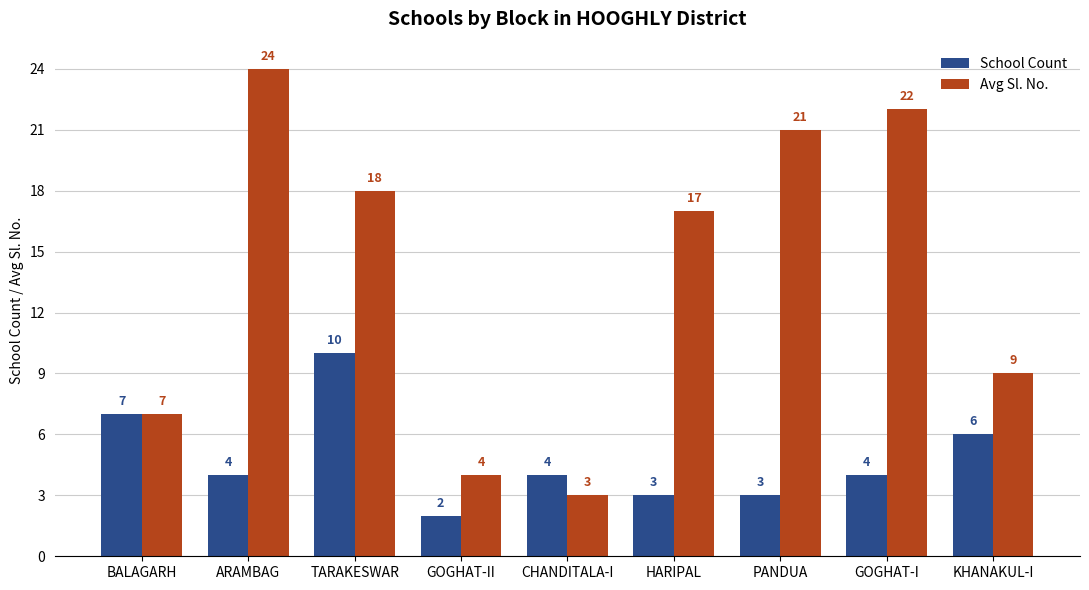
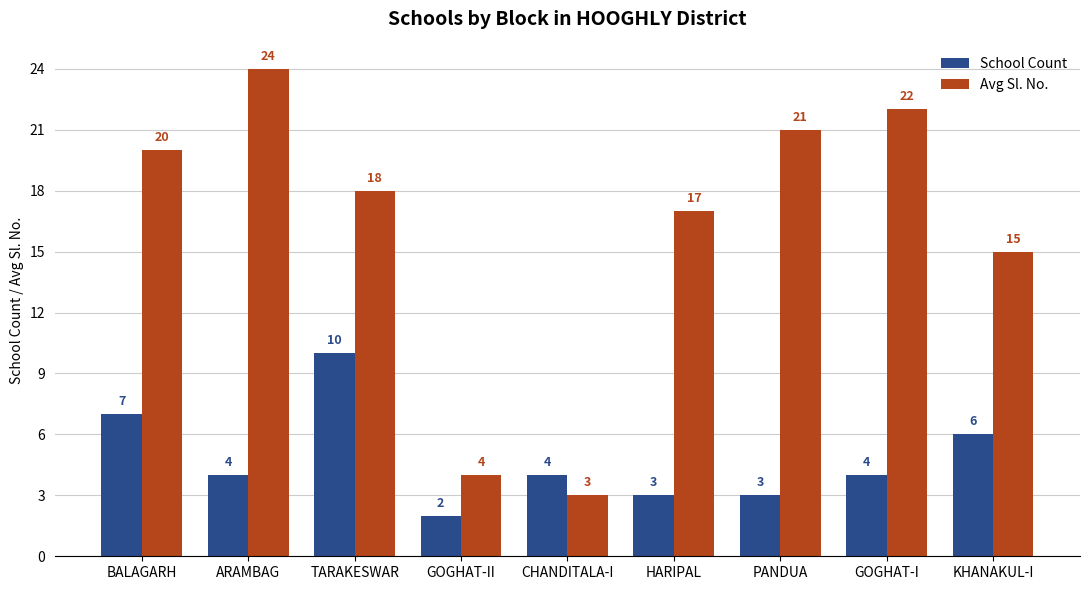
Avg Sl. No., BALAGARH: 7 -> 20
Avg Sl. No., KHANAKUL-I: 9 -> 15
